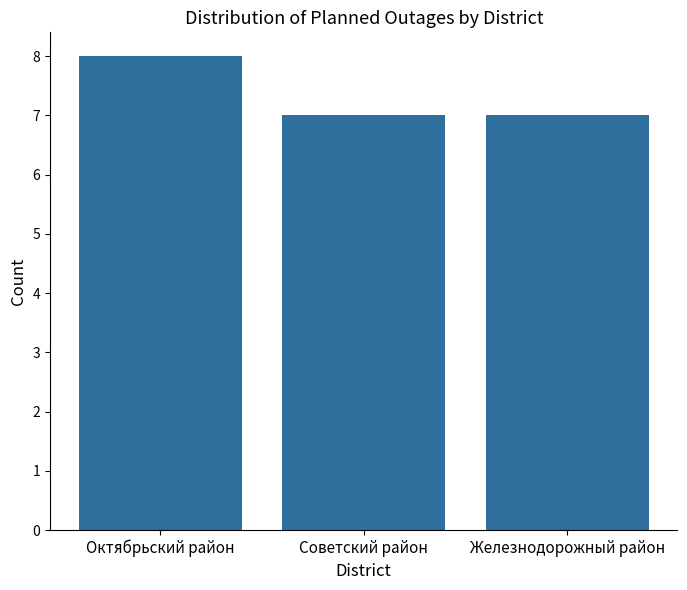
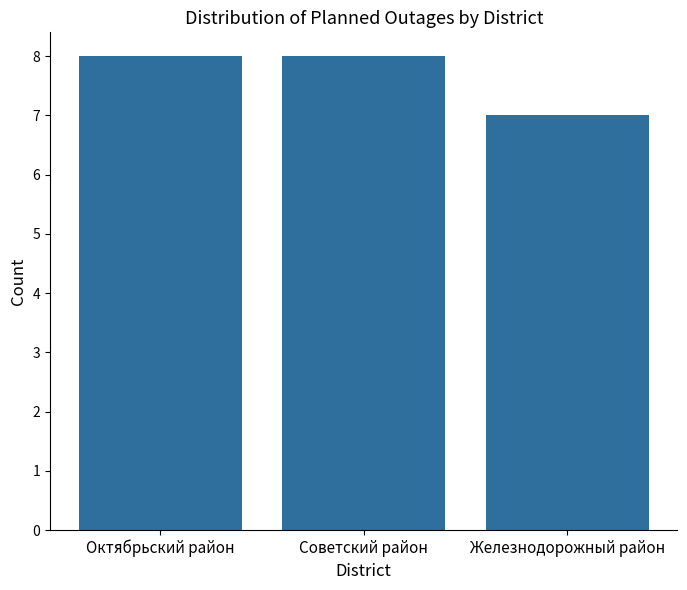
Советский район: 7 -> 8
